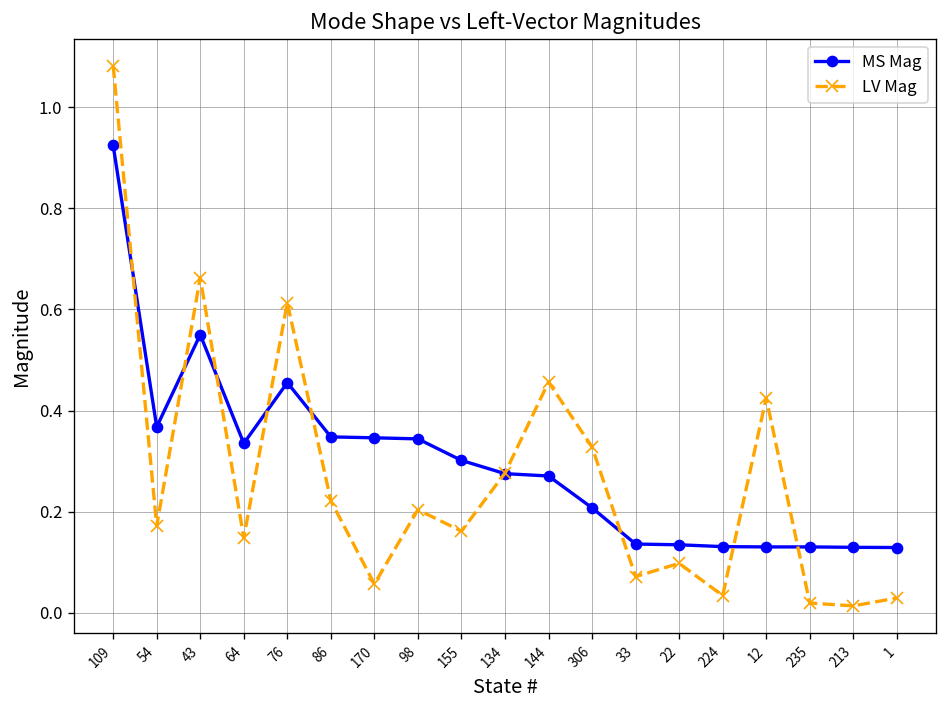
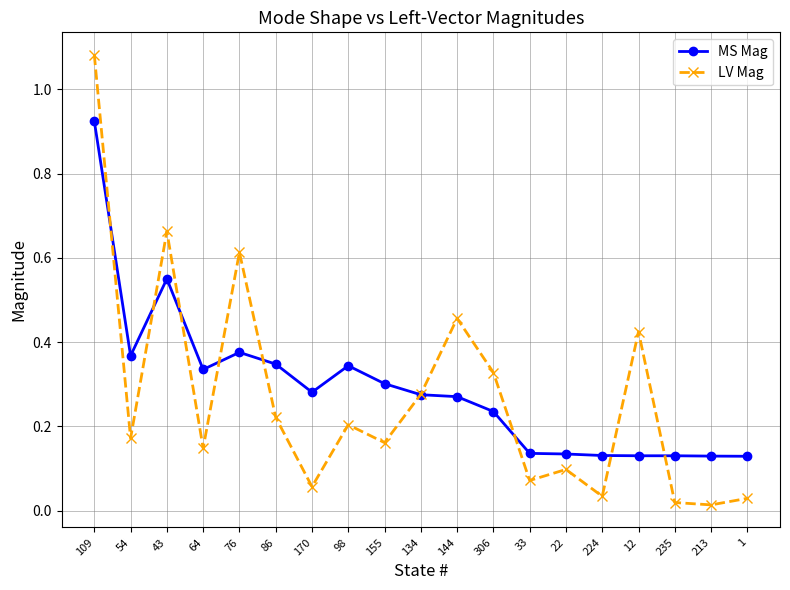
MS Mag, 76: 0.46 -> 0.38
MS Mag, 170: 0.35 -> 0.28
MS Mag, 306: 0.21 -> 0.24
